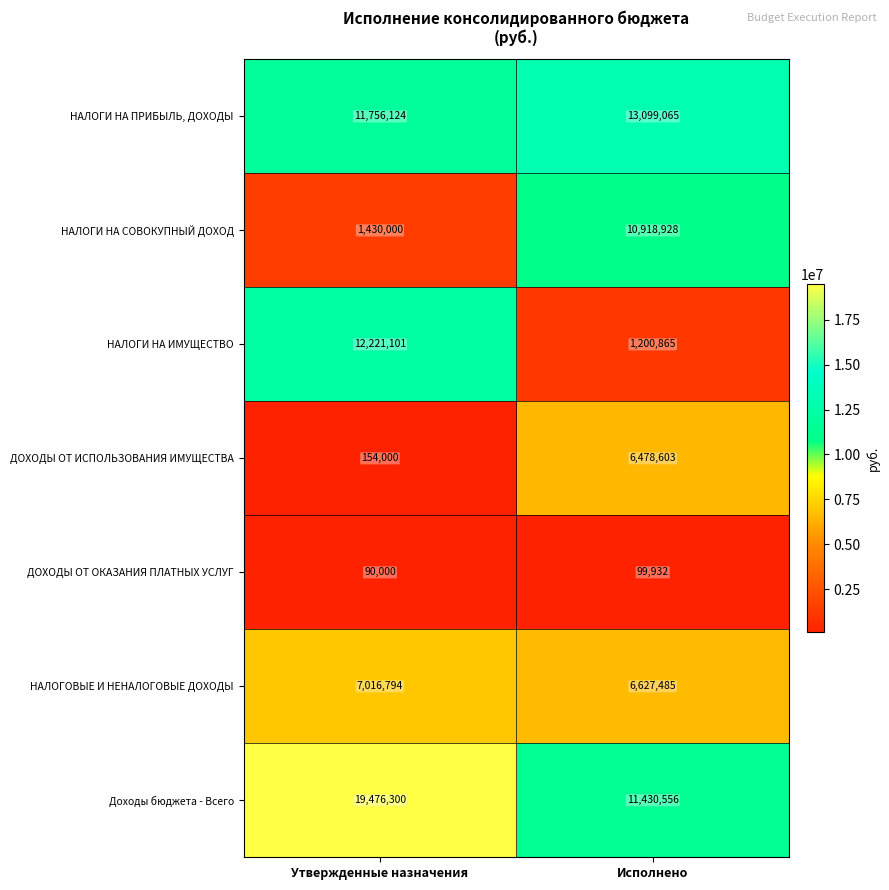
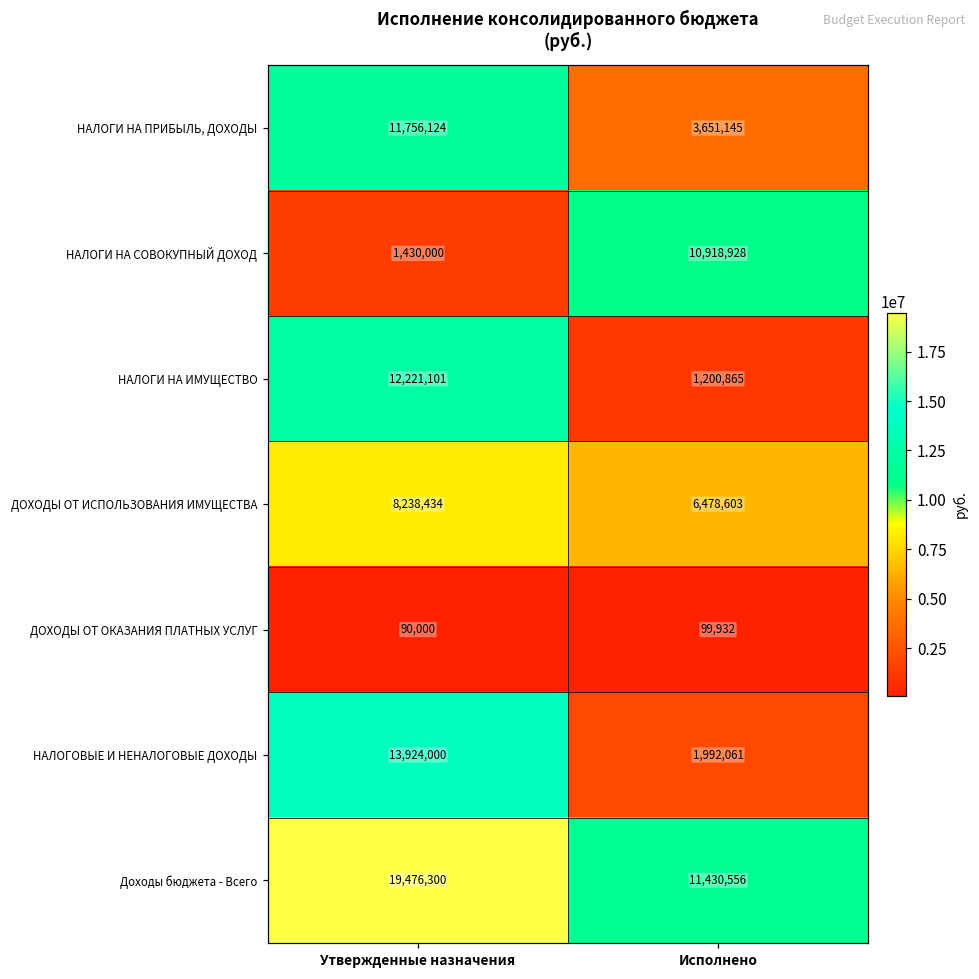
НАЛОГИ НА ПРИБЫЛЬ, ДОХОДЫ, Исполнено: 13,099,065 -> 3,651,145
ДОХОДЫ ОТ ИСПОЛЬЗОВАНИЯ ИМУЩЕСТВА, Утвержденные назначения: 154,000 -> 8,238,434
НАЛОГОВЫЕ И НЕНАЛОГОВЫЕ ДОХОДЫ, Утвержденные назначения: 7,016,794 -> 13,924,000
НАЛОГОВЫЕ И НЕНАЛОГОВЫЕ ДОХОДЫ, Исполнено: 6,627,485 -> 1,992,061
